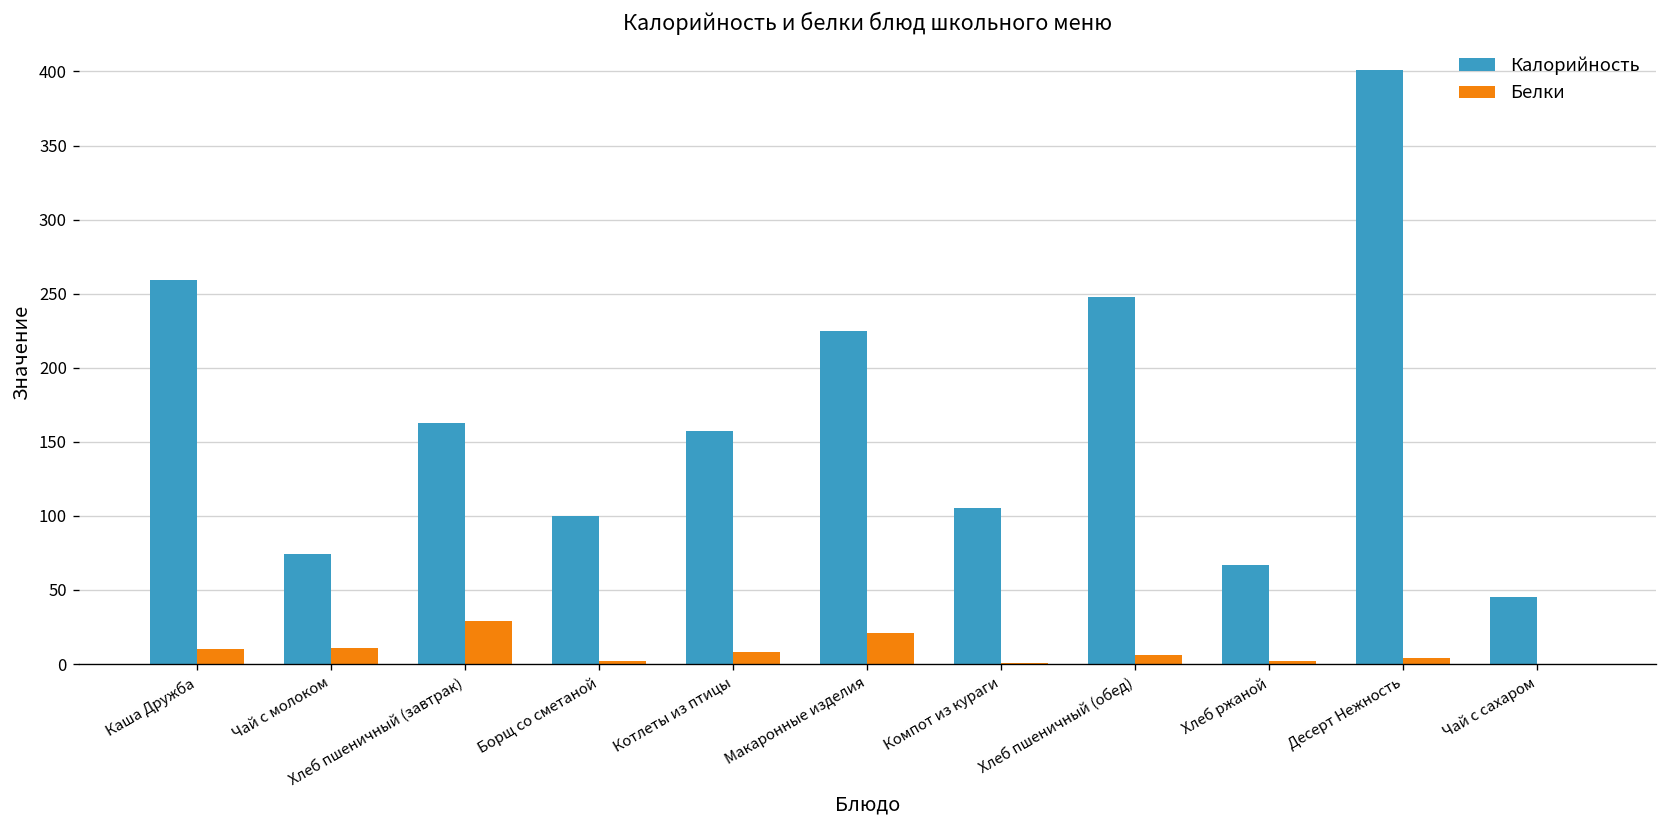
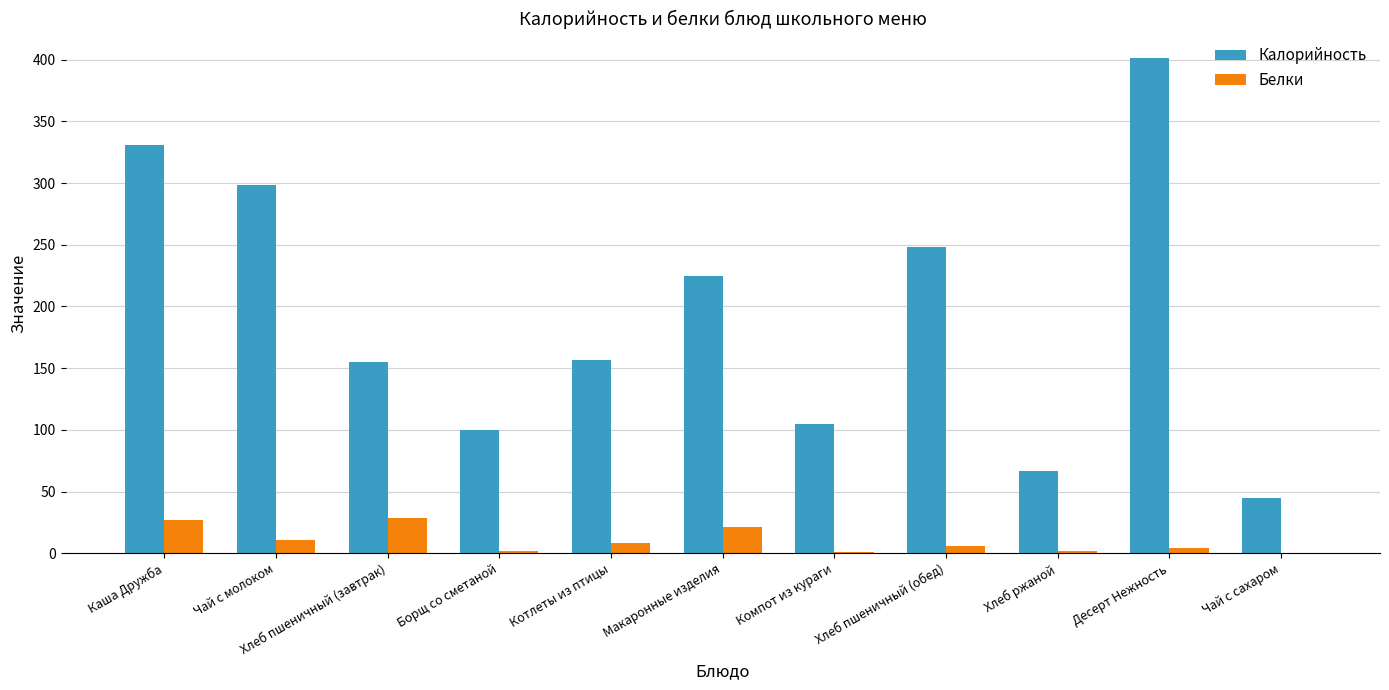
Калорийность, Каша Дружба: 259 -> 331
Белки, Каша Дружба: 10 -> 27
Калорийность, Чай с молоком: 74 -> 298
Калорийность, Хлеб пшеничный (завтрак): 163 -> 155
